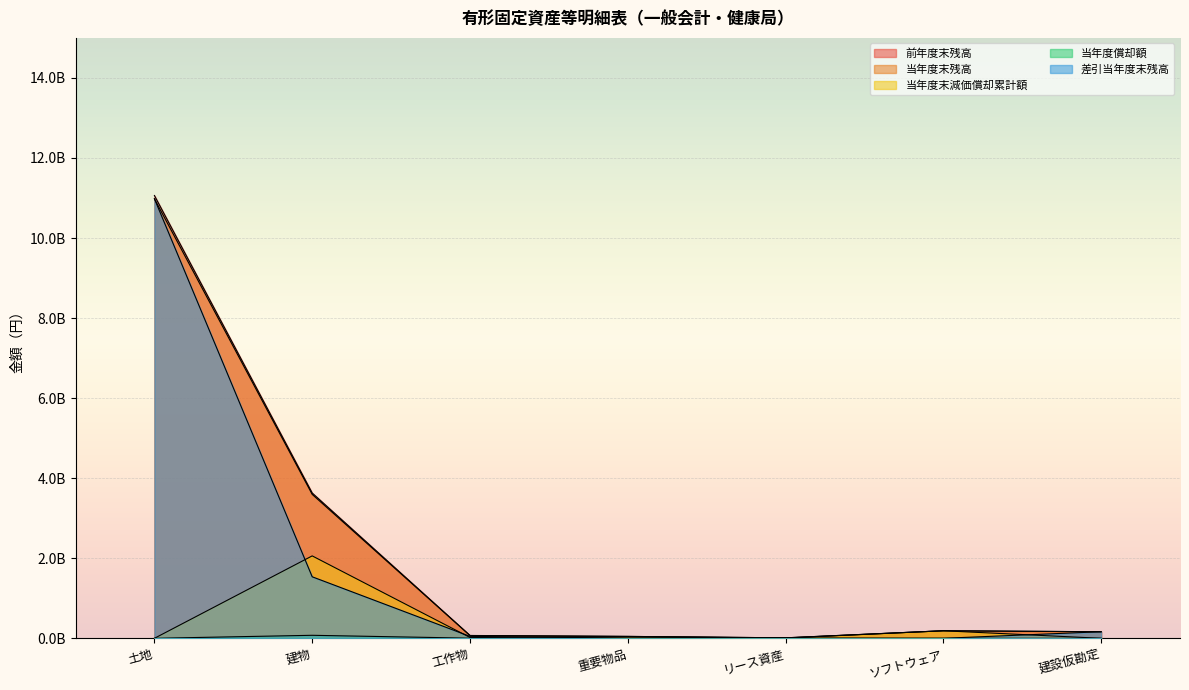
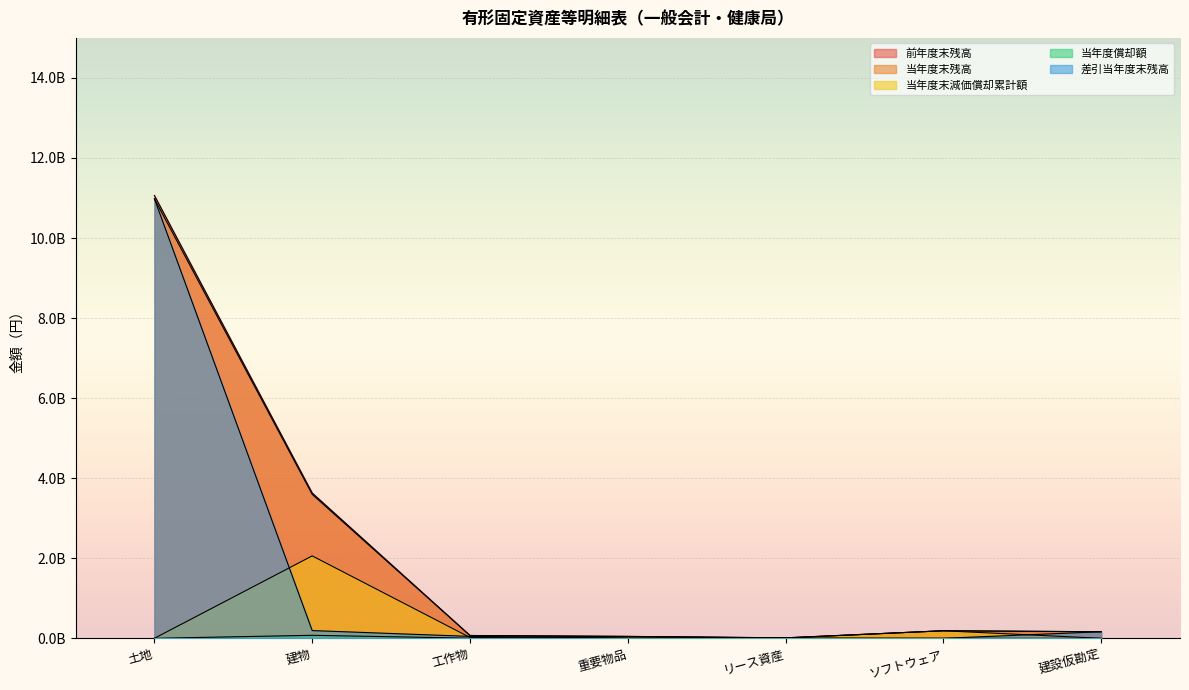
差引当年度末残高, 建物: 1500000000 -> 200000000
